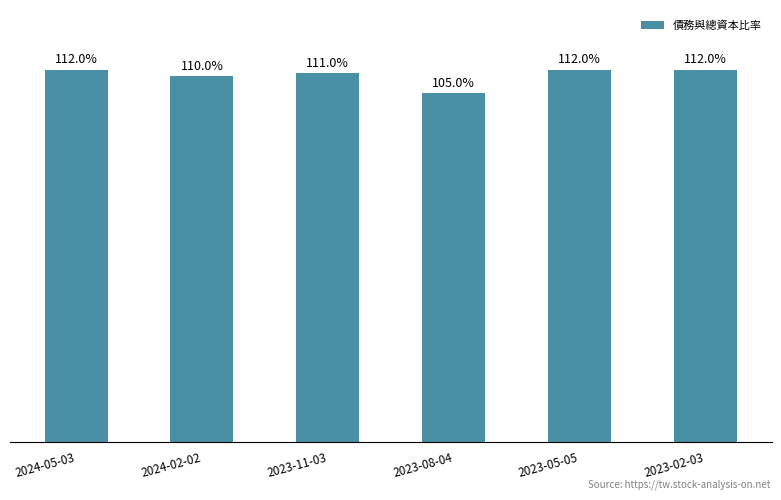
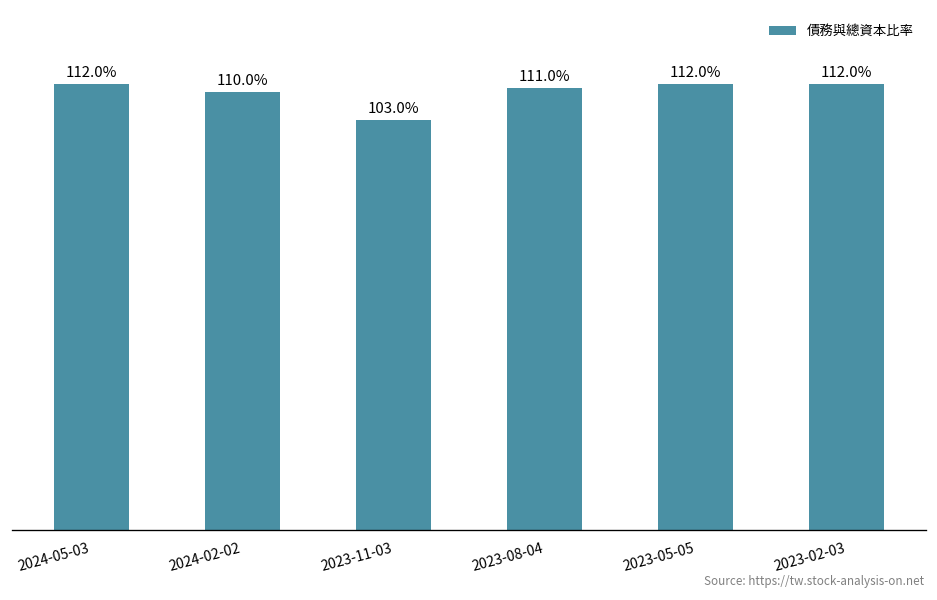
2023-11-03: 111.0% -> 103.0%
2023-08-04: 105.0% -> 111.0%
